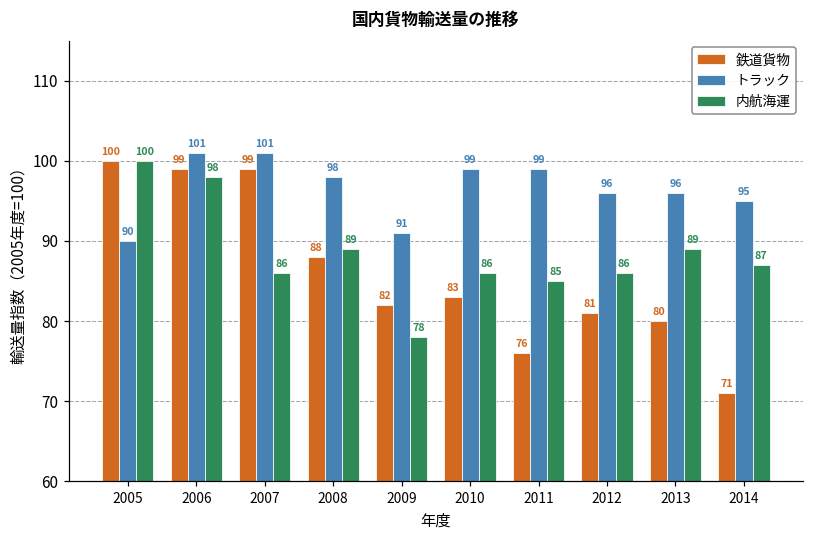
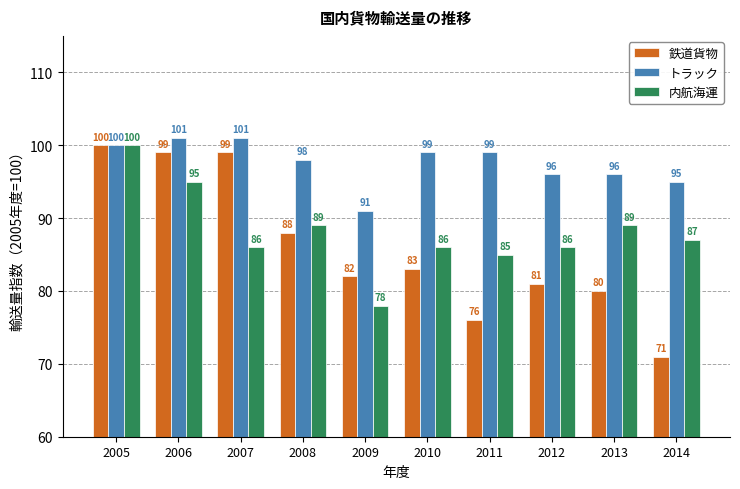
トラック, 2005: 90 -> 100
内航海運, 2006: 98 -> 95
